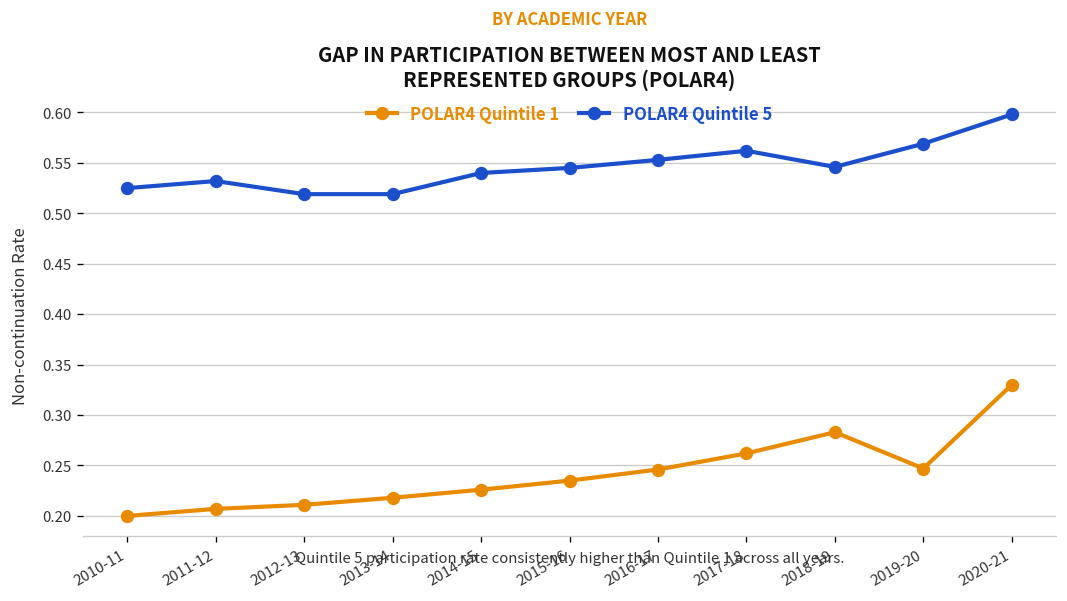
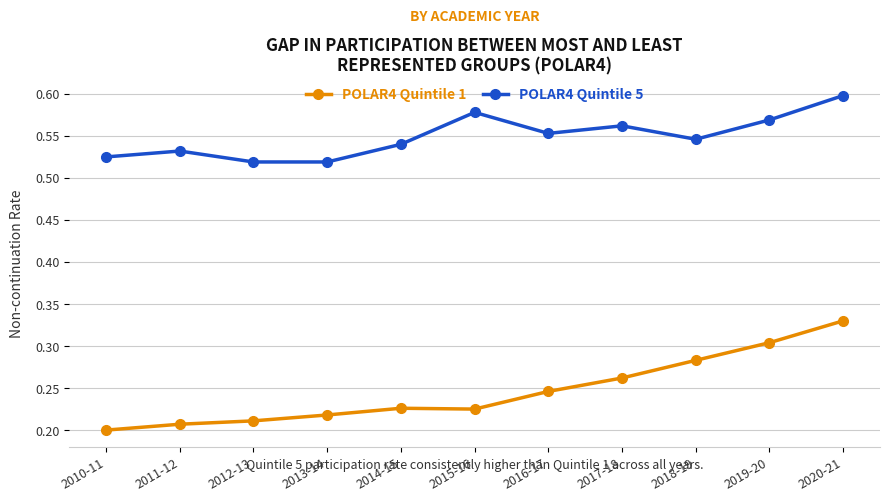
POLAR4 Quintile 1, 2015-16: 0.24 -> 0.23
POLAR4 Quintile 5, 2015-16: 0.55 -> 0.58
POLAR4 Quintile 1, 2019-20: 0.25 -> 0.30
